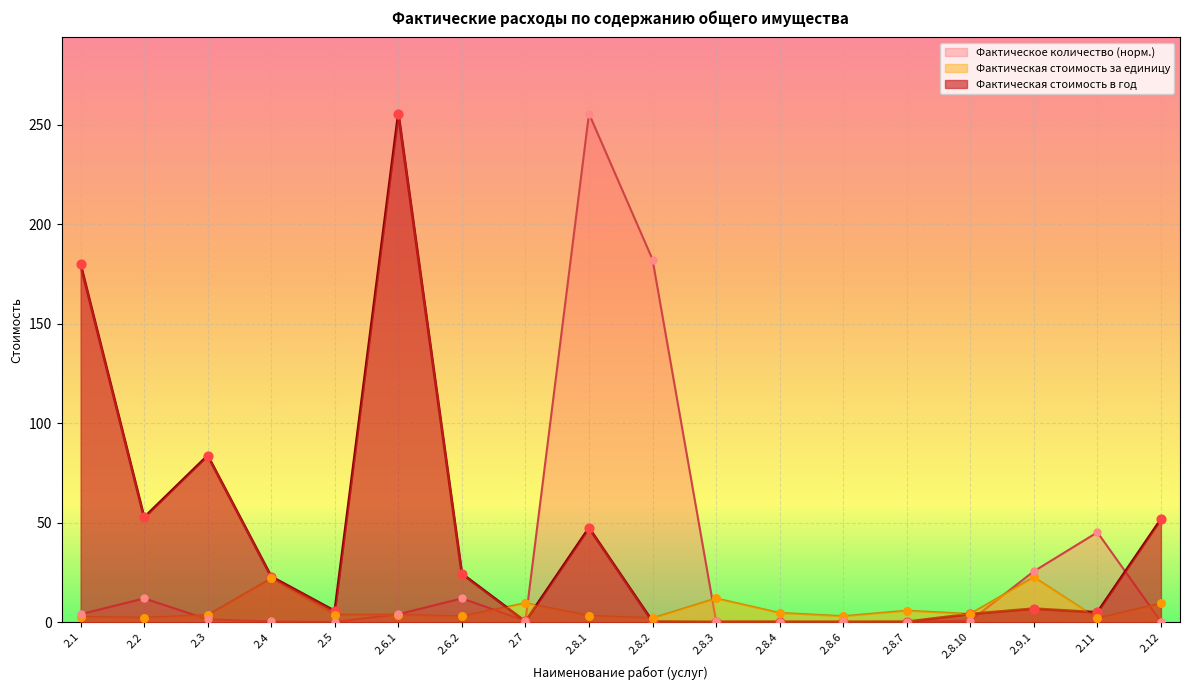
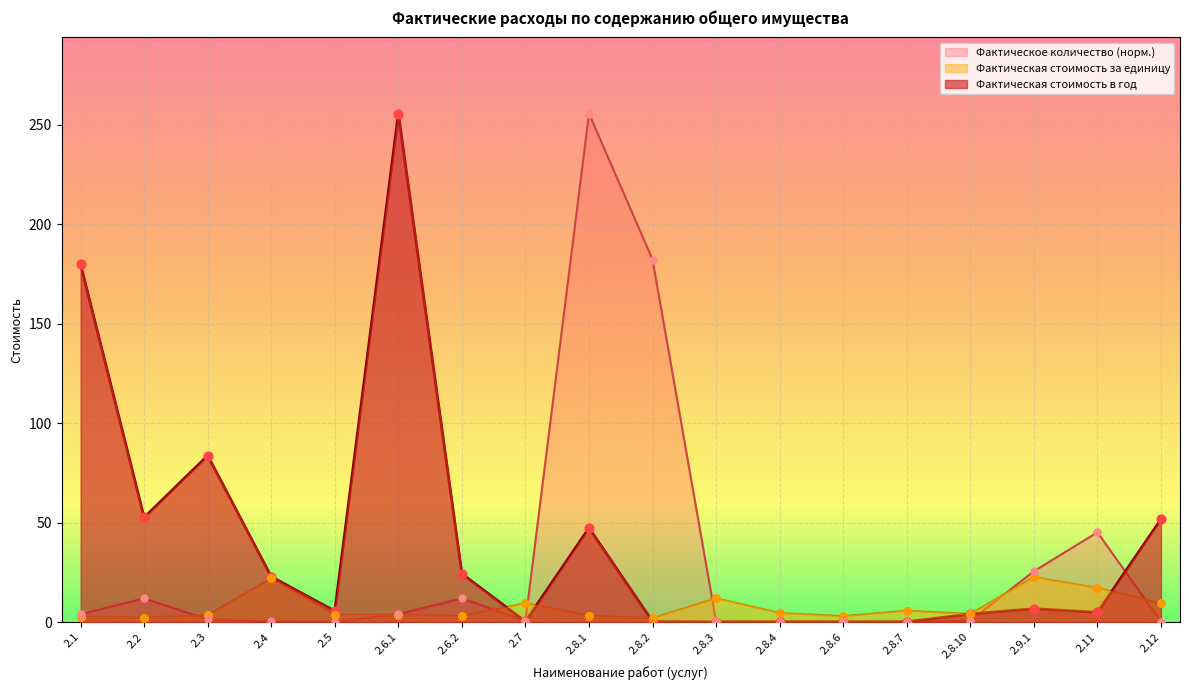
Фактическая стоимость за единицу, 2.11: 2 -> 17
